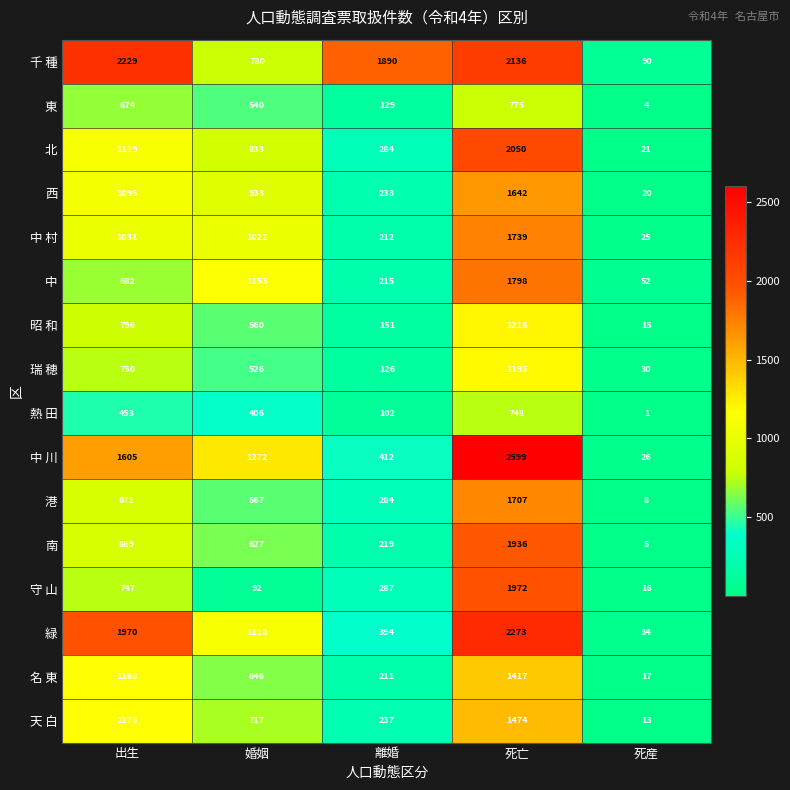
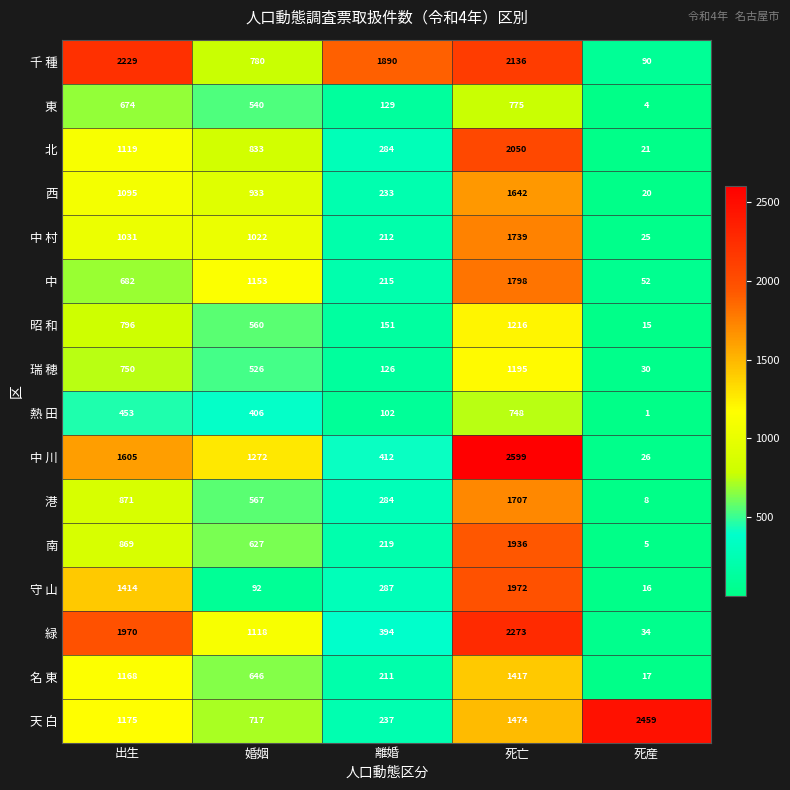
守 山, 出生: 747 -> 1414
天 白, 死産: 13 -> 2459
